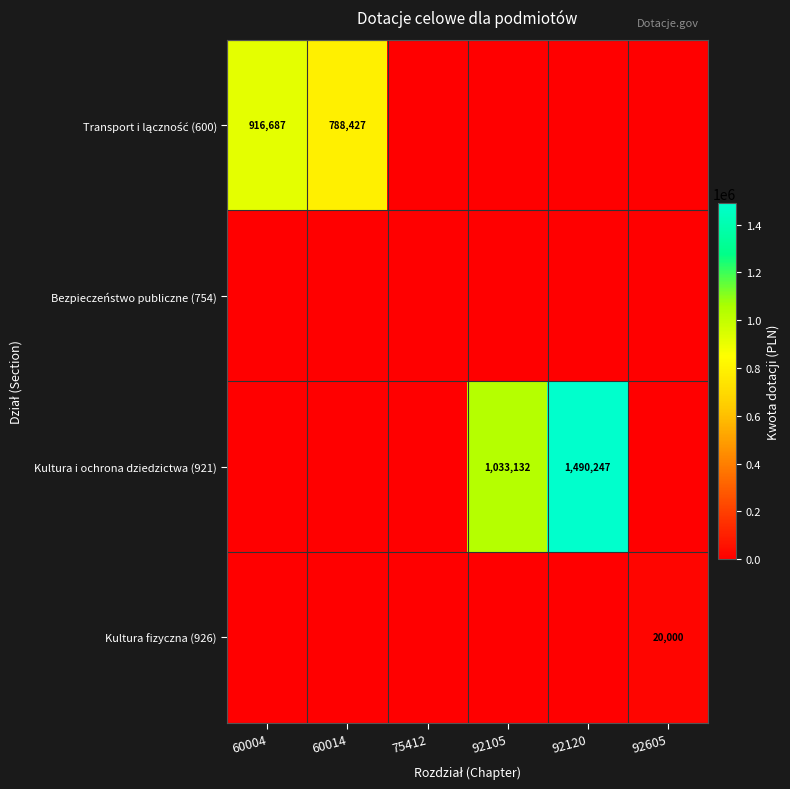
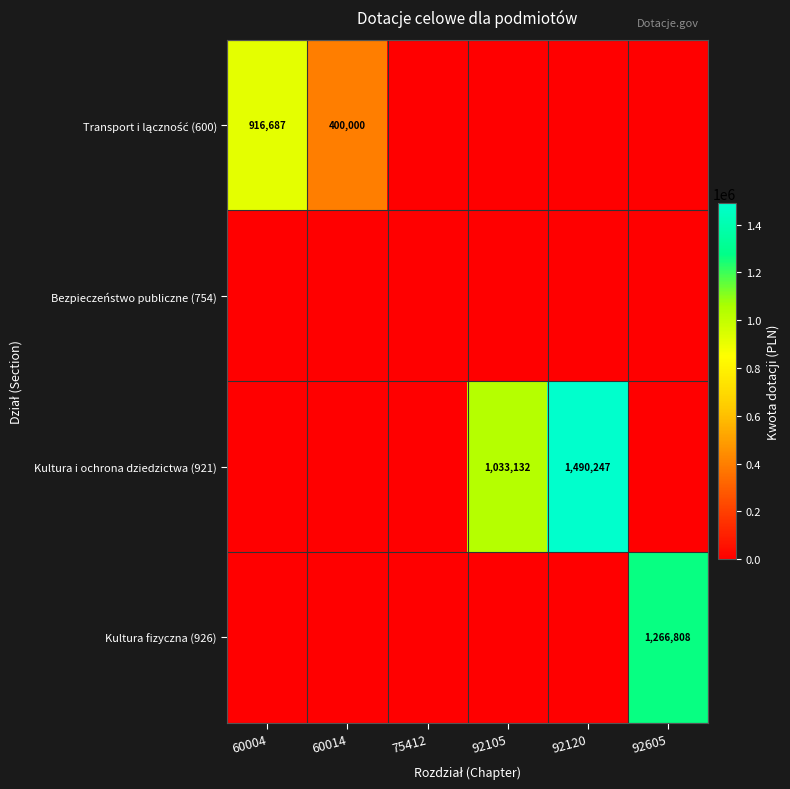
Transport i lączność (600), 60014: 788,427 -> 400,000
Kultura fizyczna (926), 92605: 20,000 -> 1,266,808
